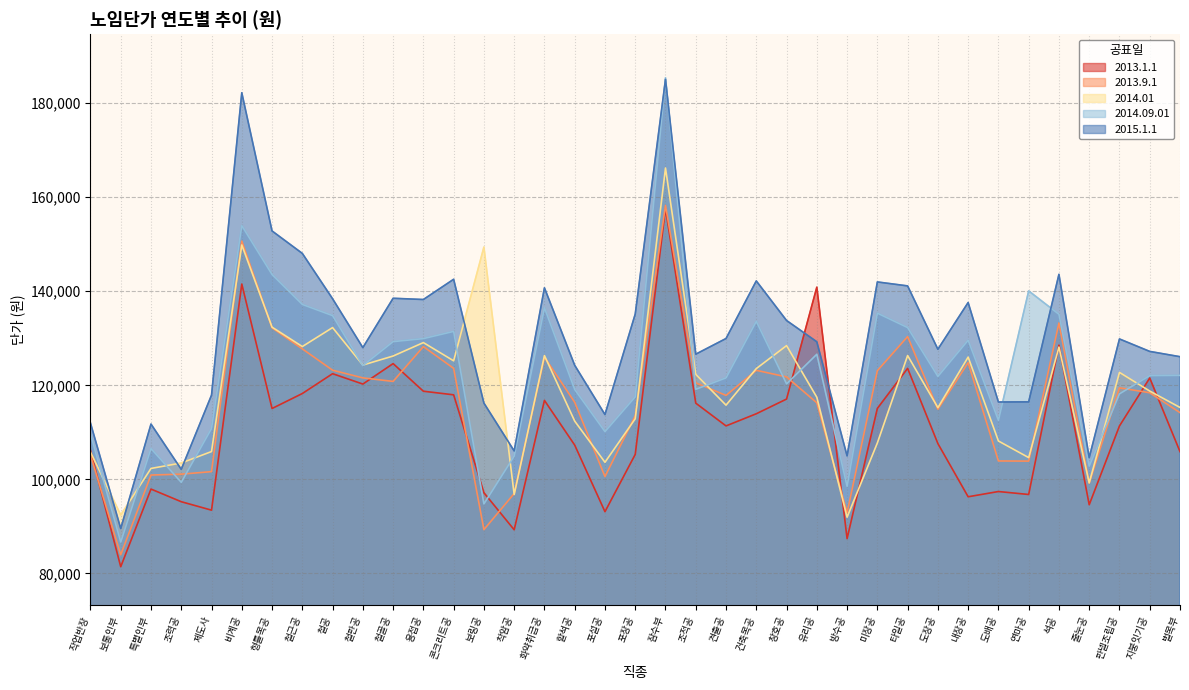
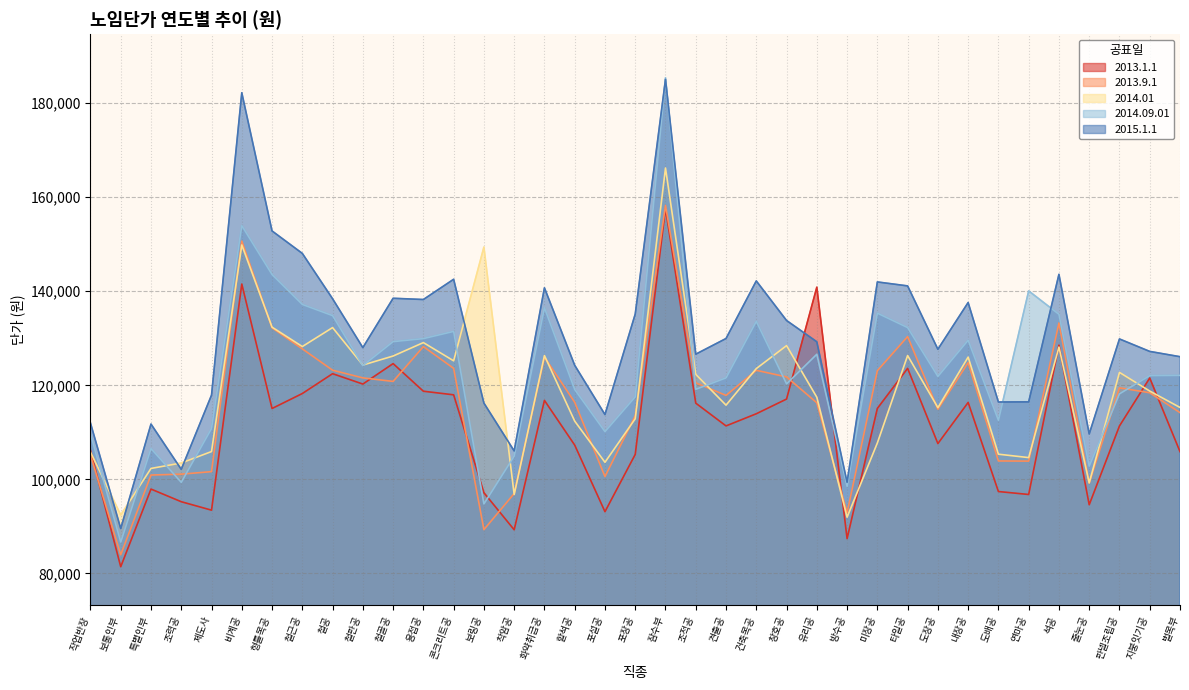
2015.1.1, 방수공: 105,000 -> 99,000
2013.1.1, 내장공: 96,000 -> 116,000
2014.01, 도배공: 108,000 -> 105,000
2015.1.1, 줄눈공: 105,000 -> 110,000
